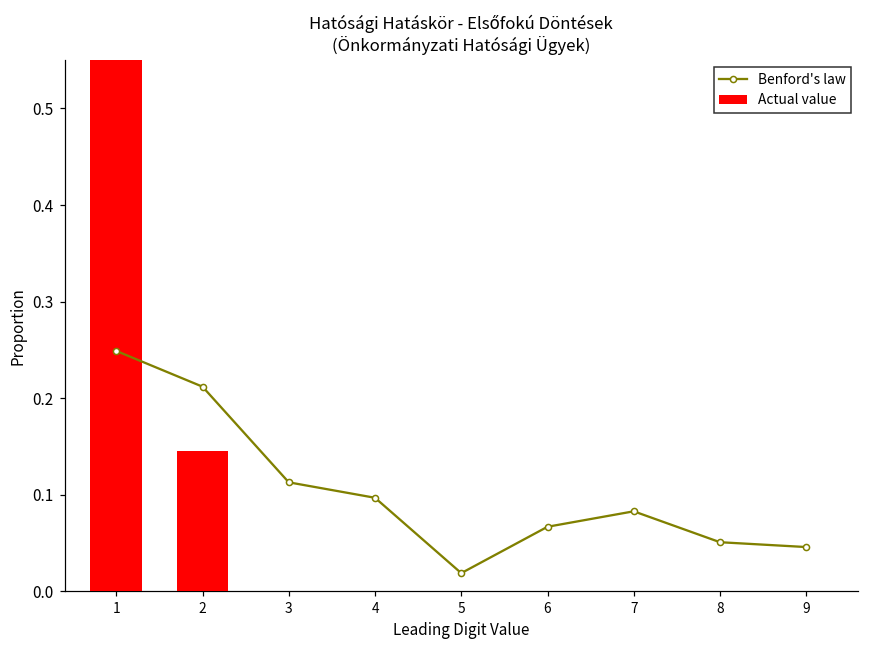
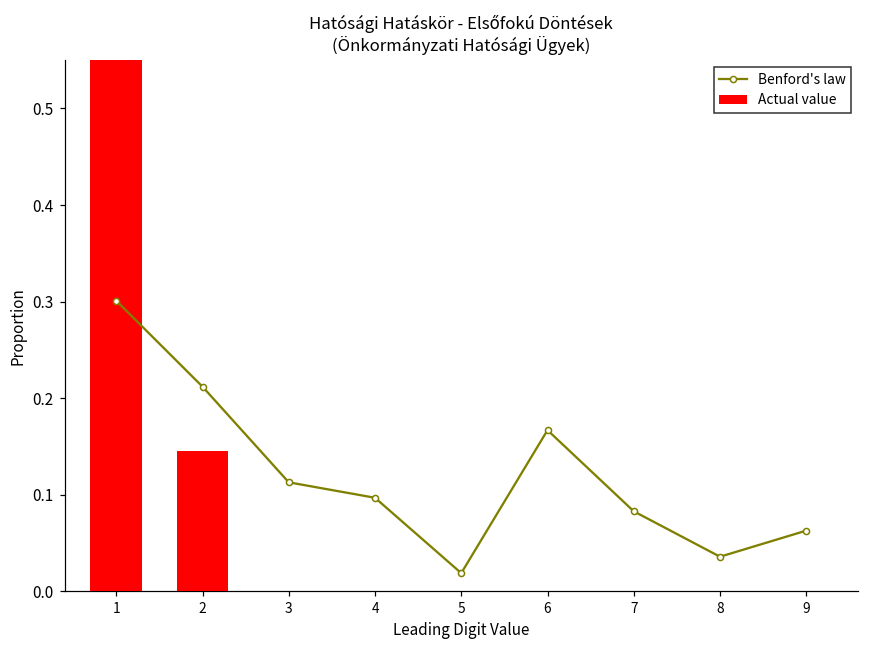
Benford's law, 1: 0.25 -> 0.30
Benford's law, 6: 0.07 -> 0.17
Benford's law, 8: 0.05 -> 0.04
Benford's law, 9: 0.05 -> 0.06
